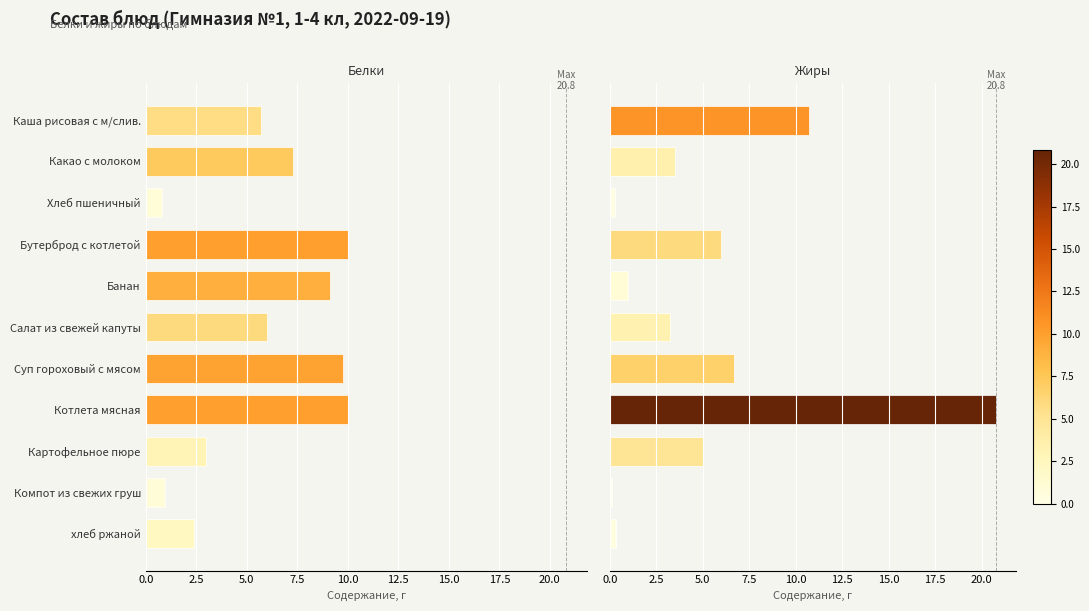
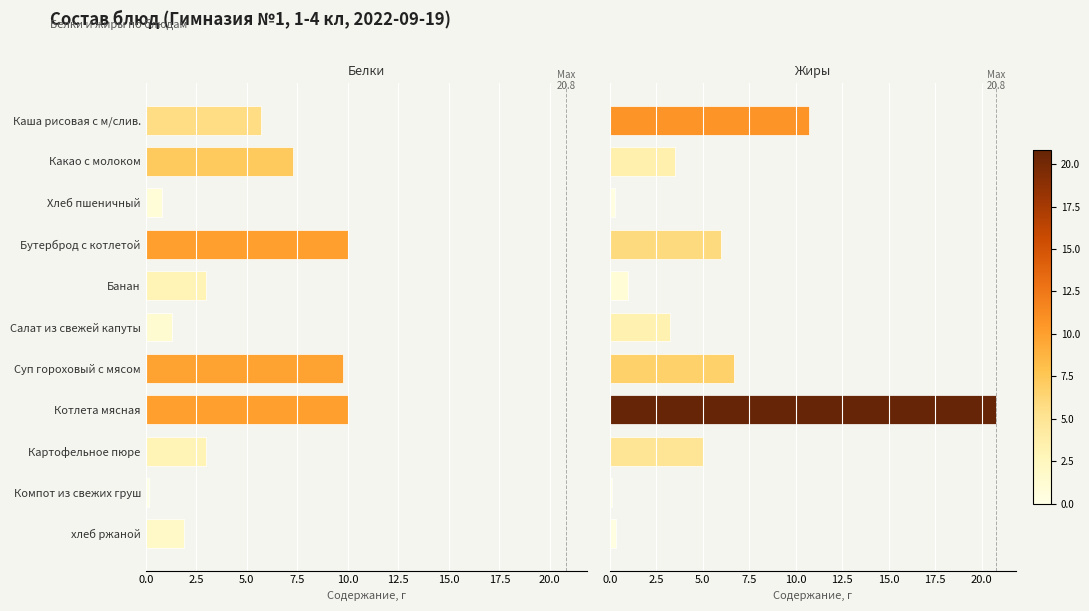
Белки, Банан: 9.1 -> 3.0
Белки, Салат из свежей капуты: 6.0 -> 1.3
Белки, Компот из свежих груш: 1.0 -> 0.2
Белки, хлеб ржаной: 2.4 -> 1.9
